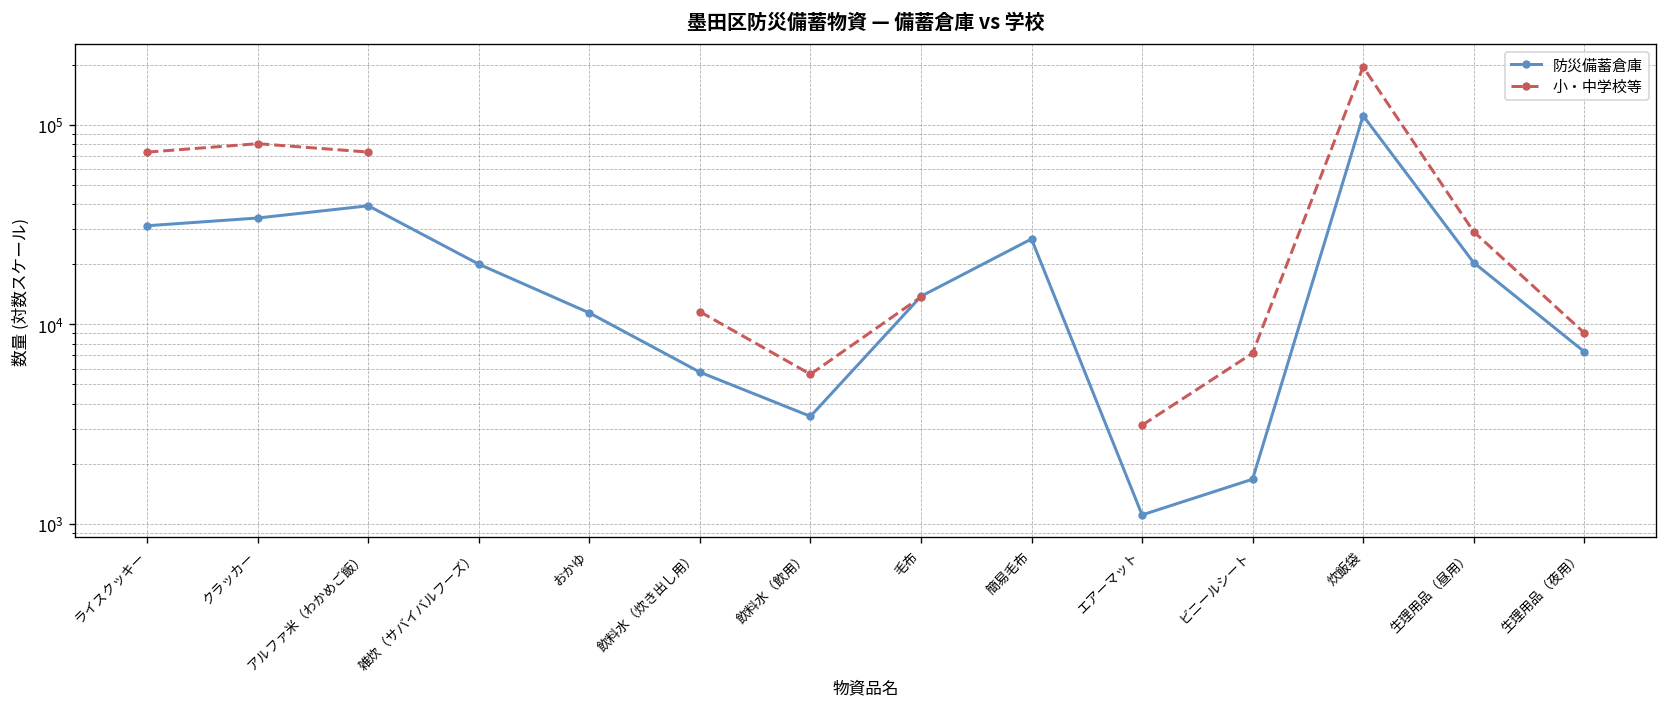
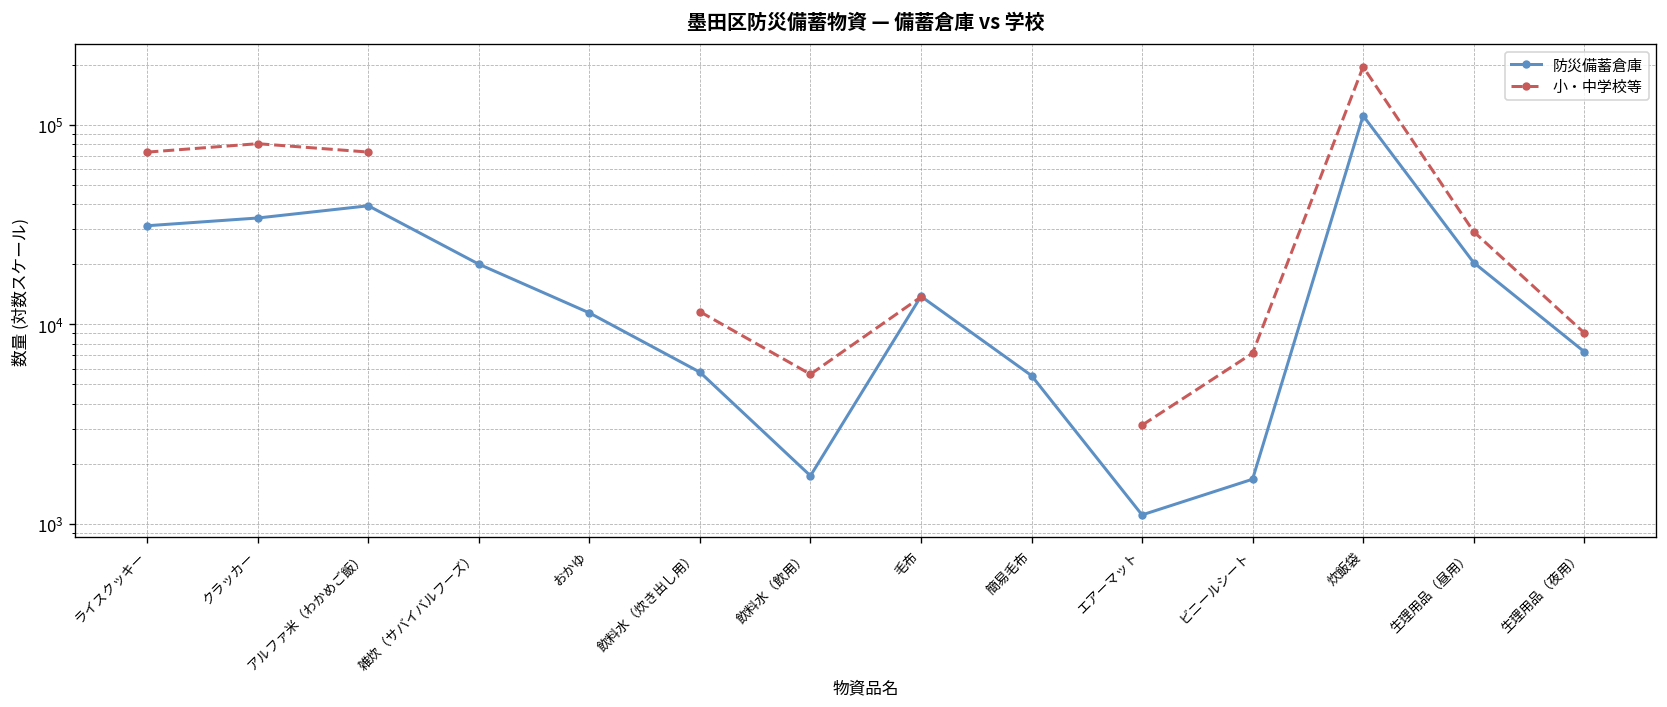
防災備蓄倉庫, 飲料水（飲用）: 3500 -> 1700
防災備蓄倉庫, 簡易毛布: 27000 -> 5500
